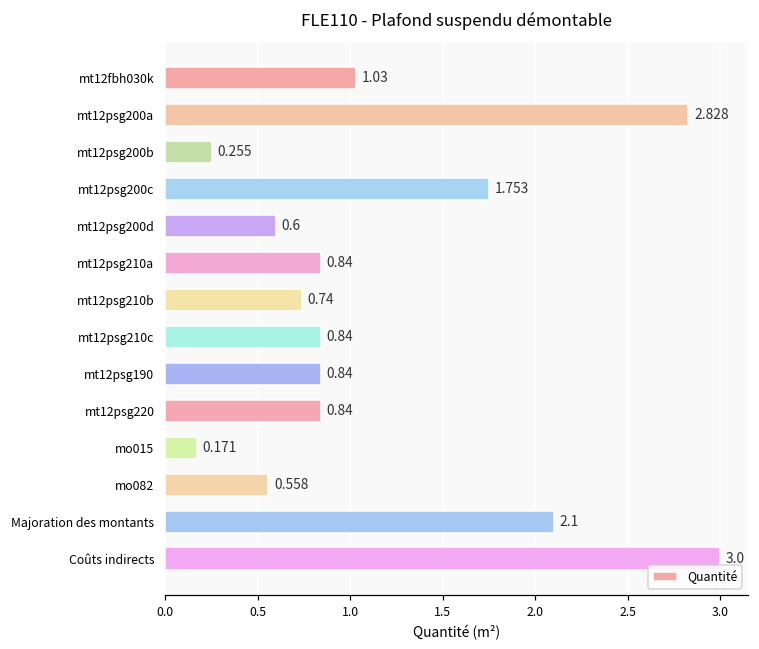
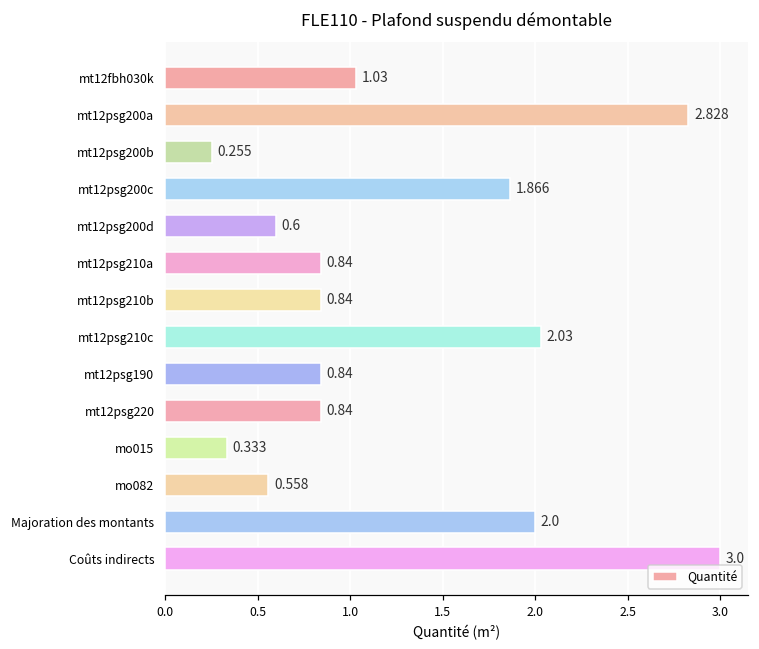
mt12psg200c: 1.753 -> 1.866
mt12psg210b: 0.74 -> 0.84
mt12psg210c: 0.84 -> 2.03
mo015: 0.171 -> 0.333
Majoration des montants: 2.1 -> 2.0
